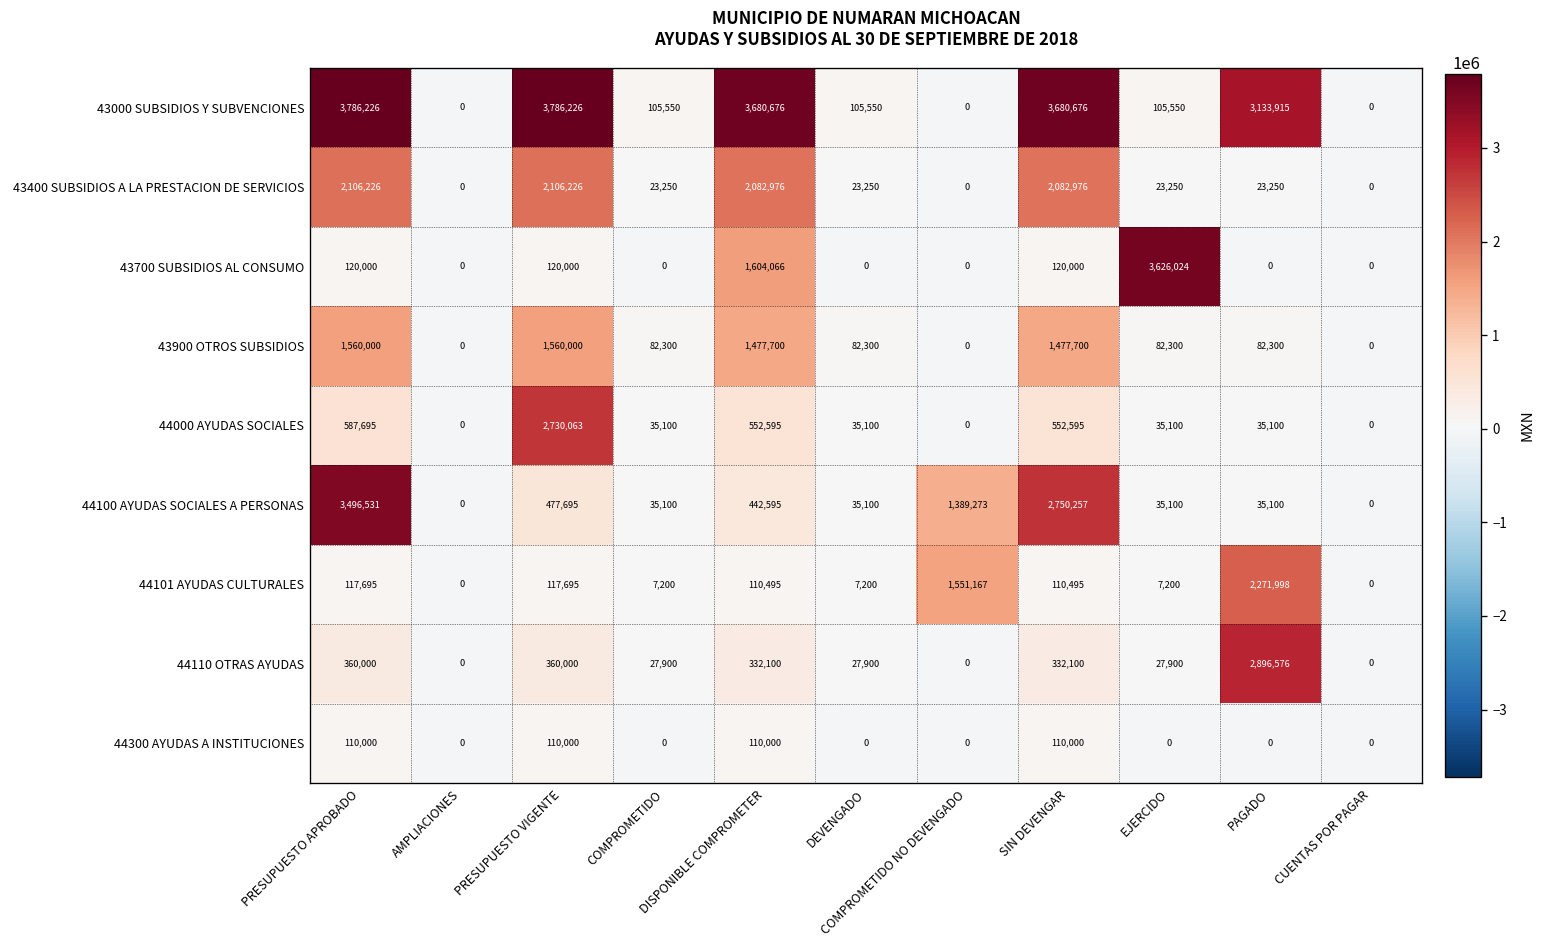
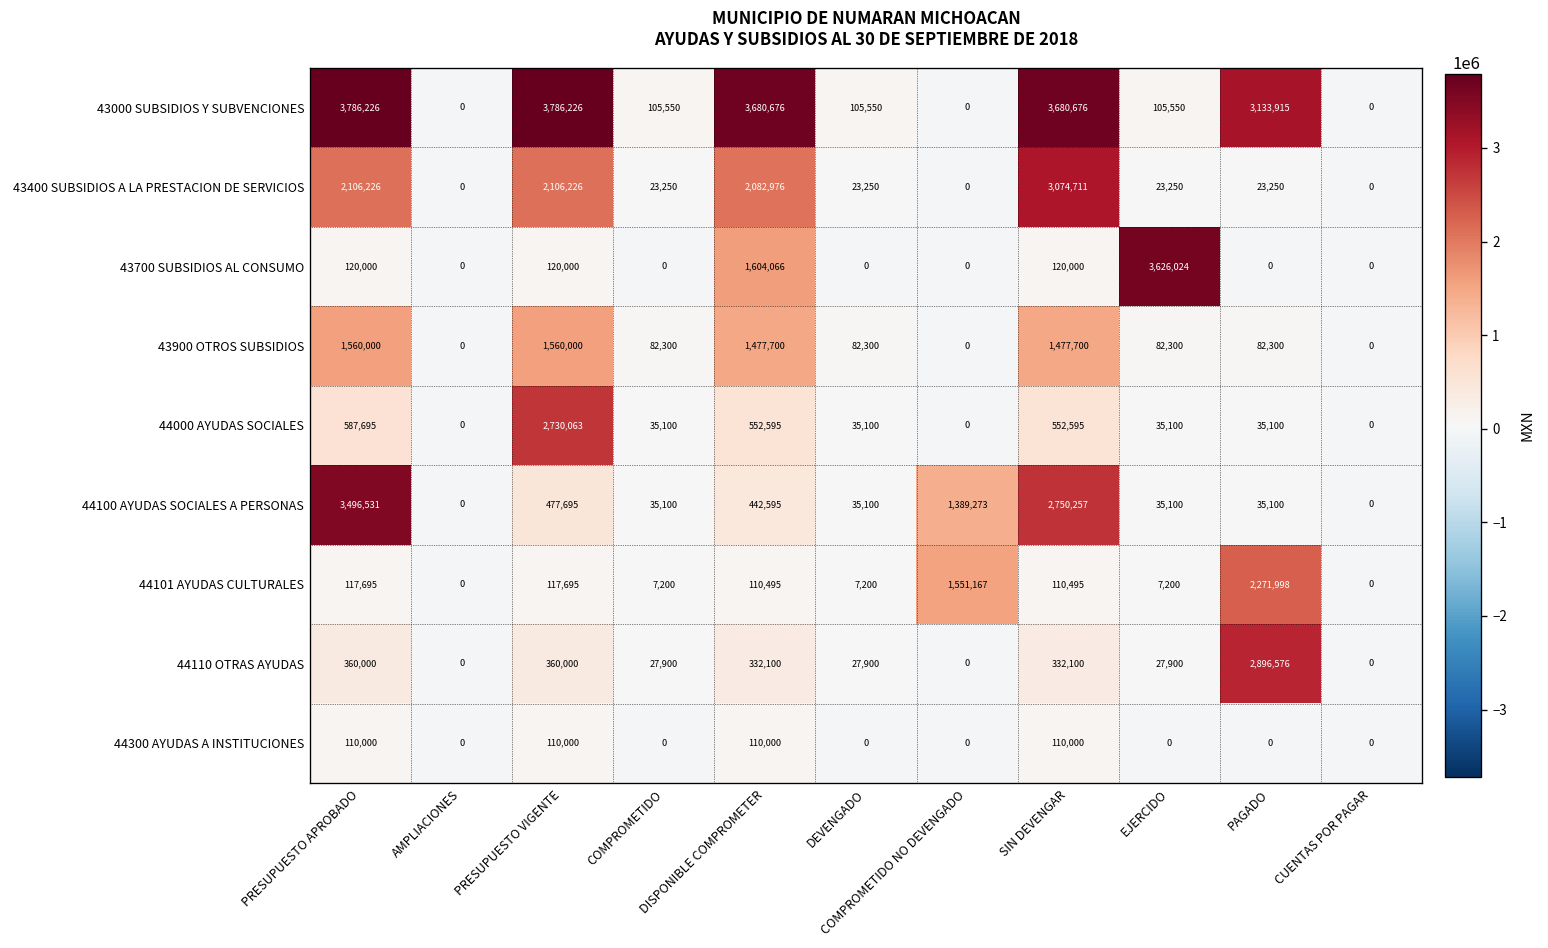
43400 SUBSIDIOS A LA PRESTACION DE SERVICIOS, SIN DEVENGAR: 2,082,976 -> 3,074,711
